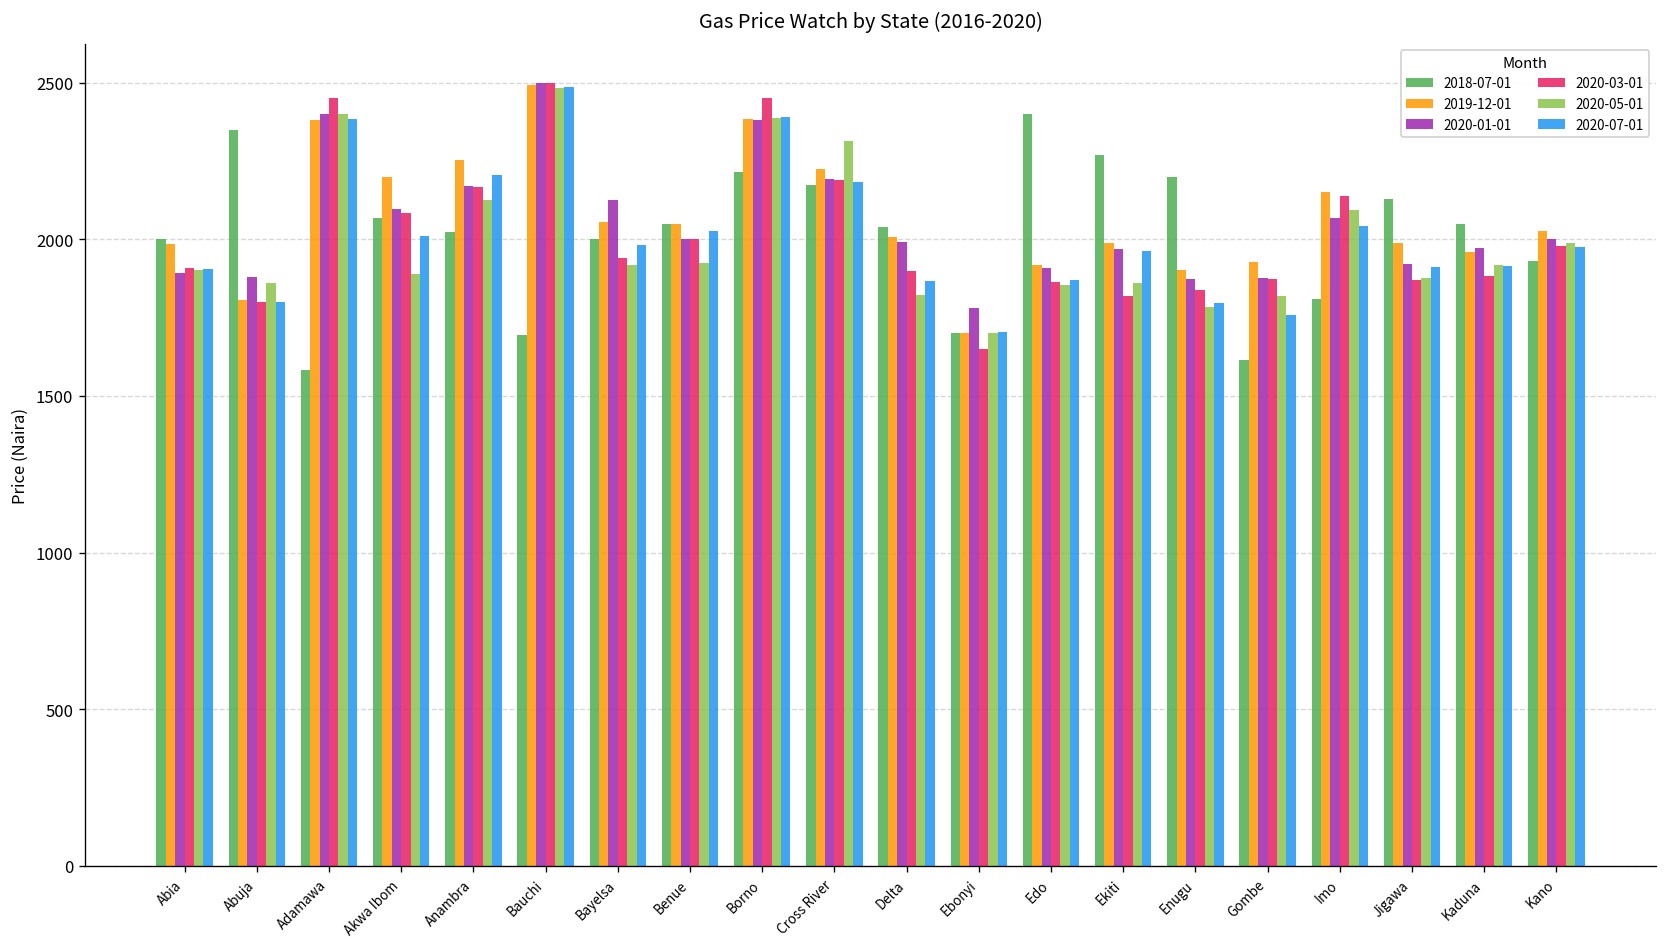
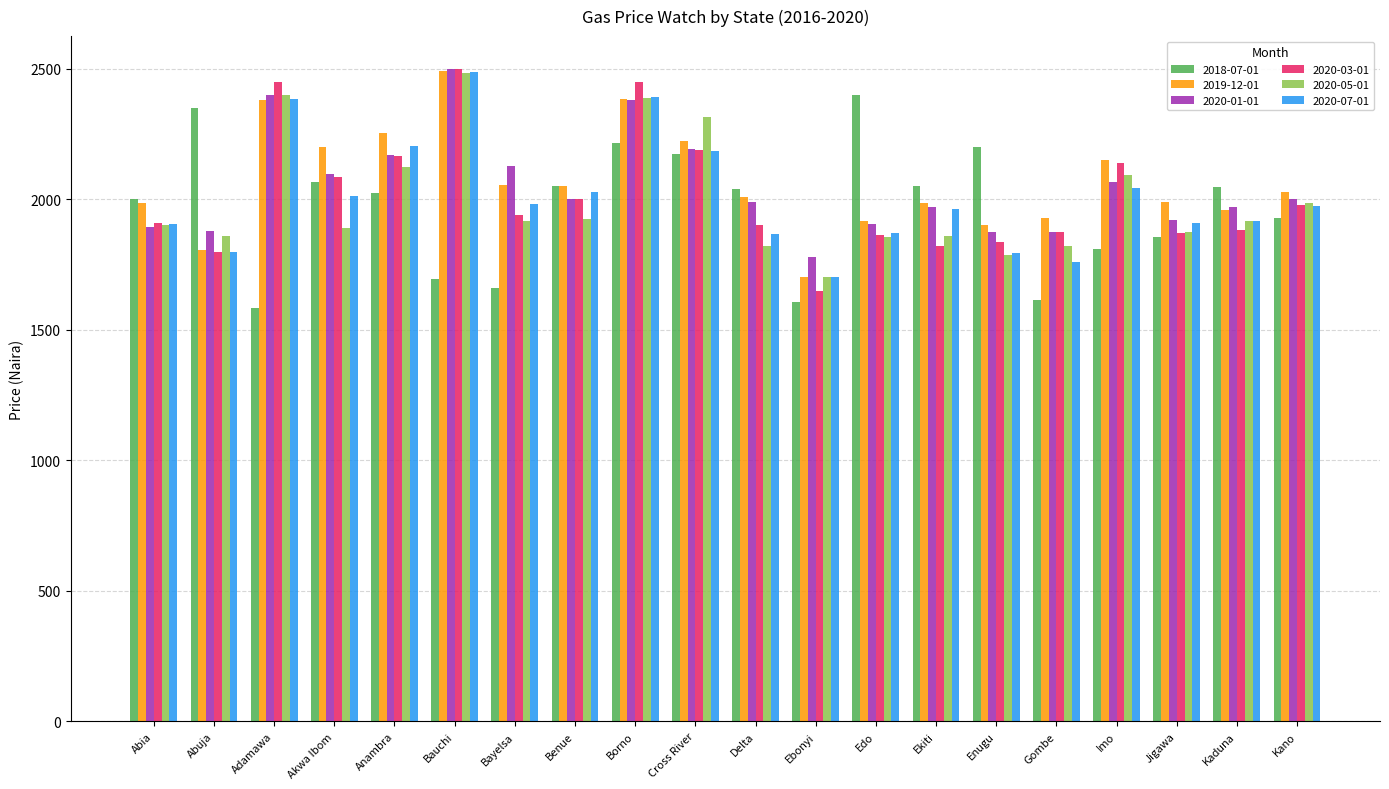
2018-07-01, Bayelsa: 2000 -> 1660
2018-07-01, Ebonyi: 1700 -> 1610
2018-07-01, Ekiti: 2270 -> 2050
2018-07-01, Jigawa: 2130 -> 1860
